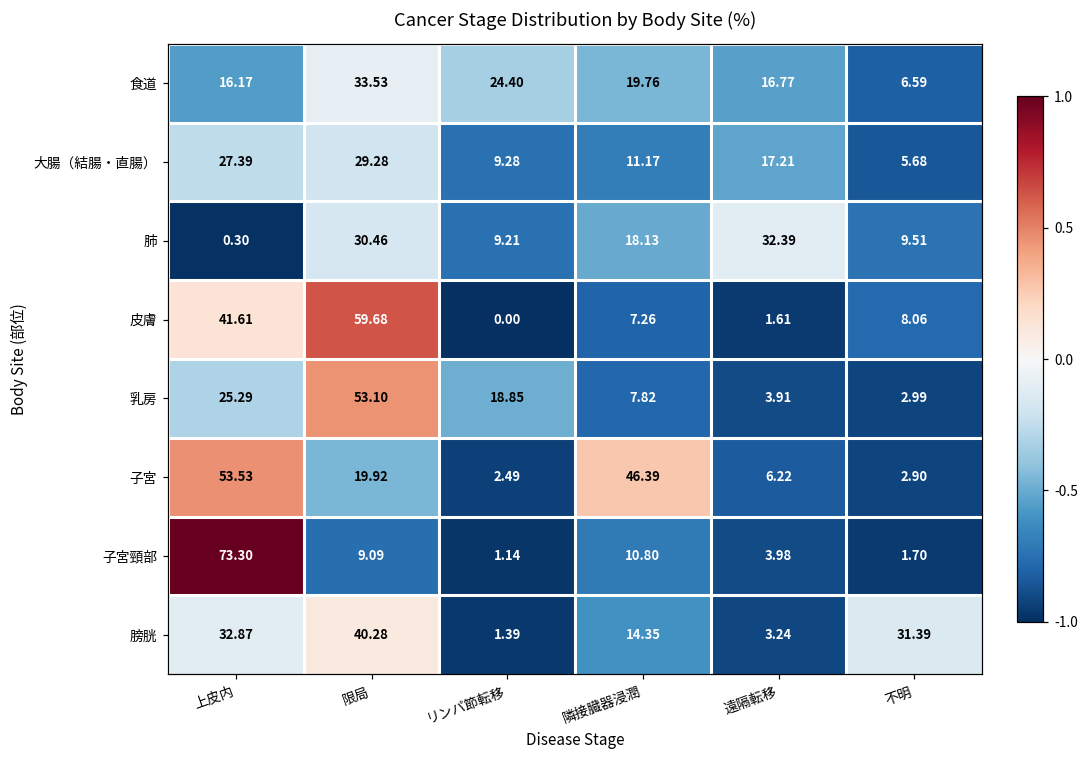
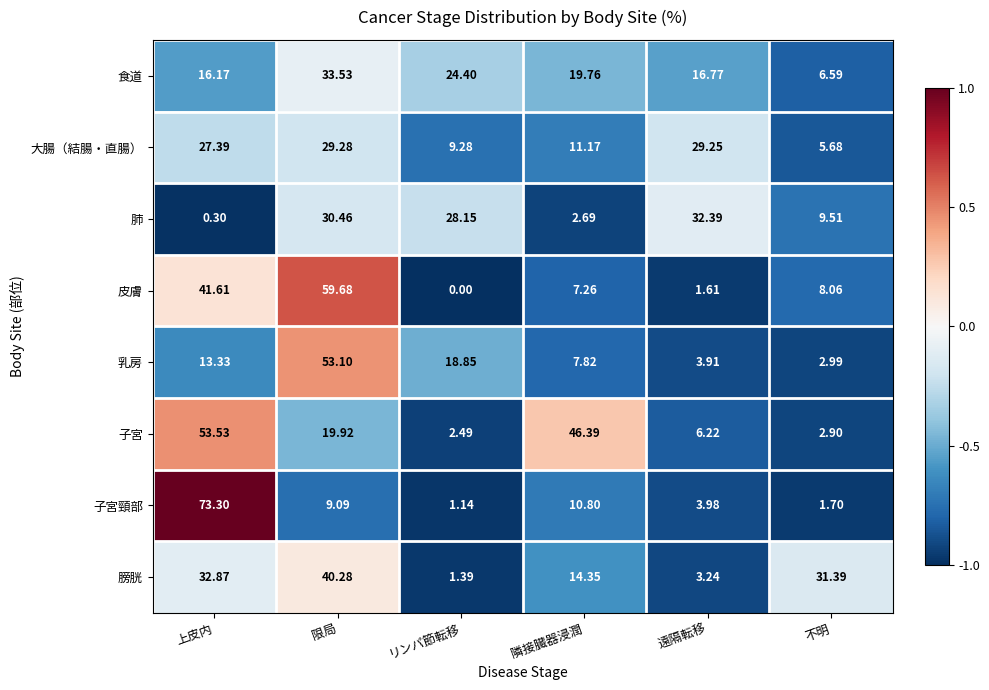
大腸（結腸・直腸）, 遠隔転移: 17.21 -> 29.25
肺, リンパ節転移: 9.21 -> 28.15
肺, 隣接臓器浸潤: 18.13 -> 2.69
乳房, 上皮内: 25.29 -> 13.33
